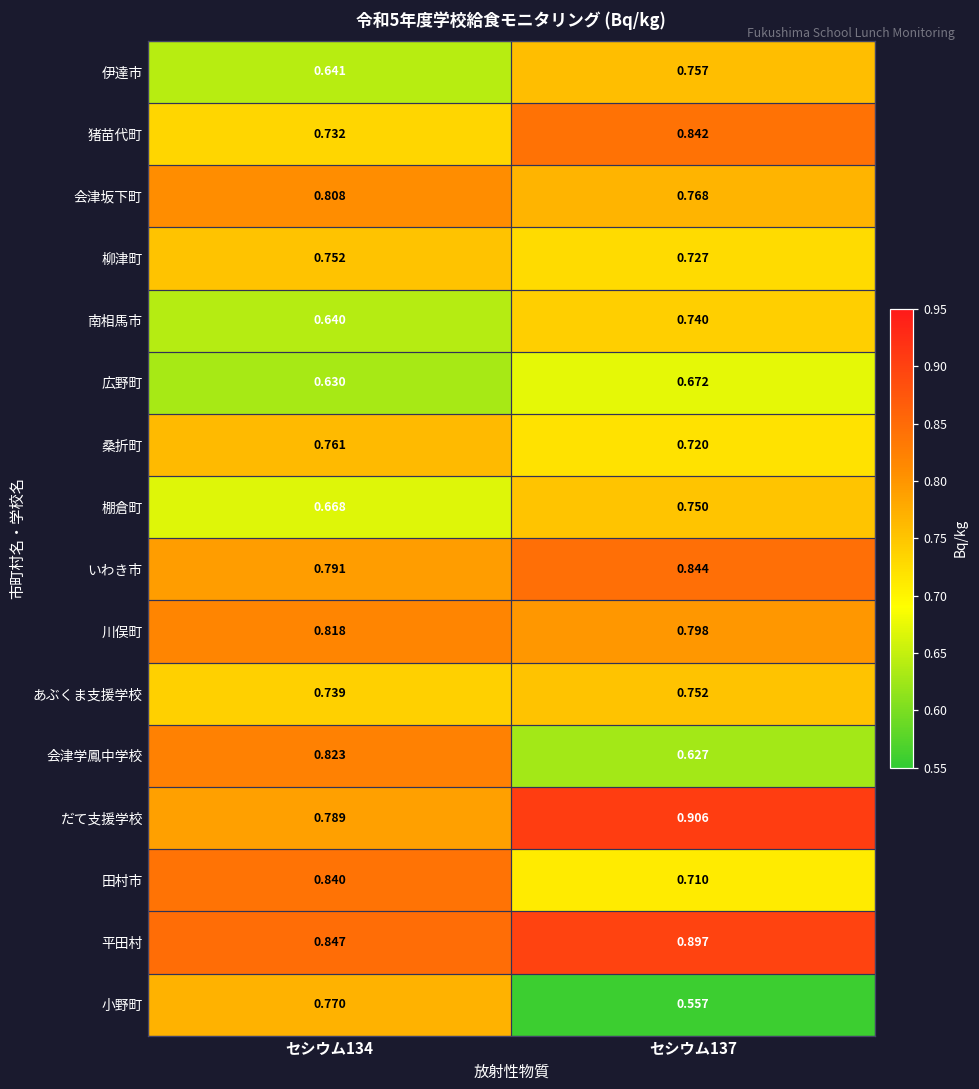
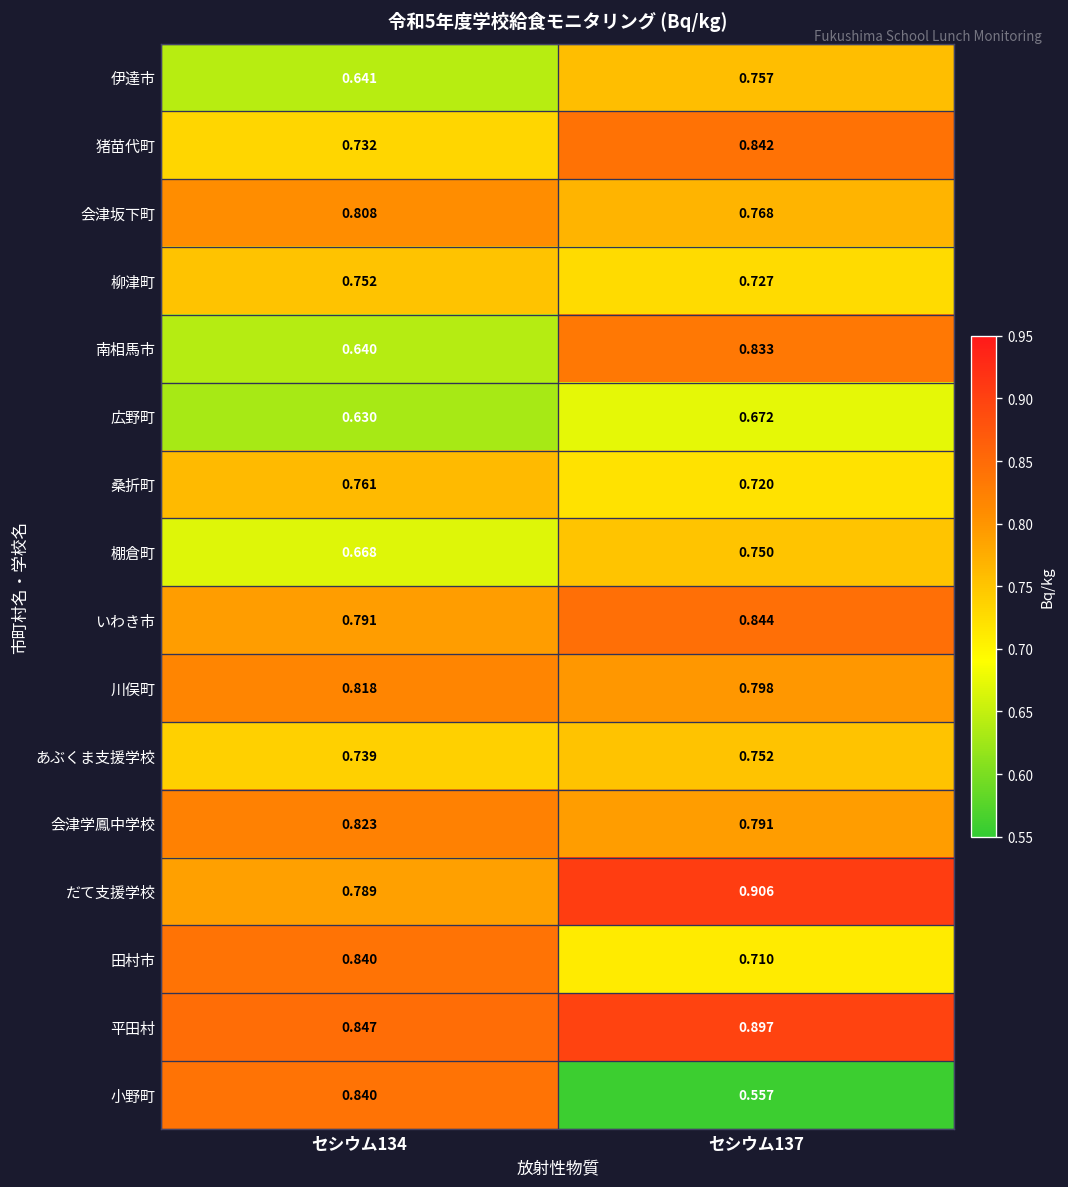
南相馬市, セシウム137: 0.740 -> 0.833
会津学鳳中学校, セシウム137: 0.627 -> 0.791
小野町, セシウム134: 0.770 -> 0.840
